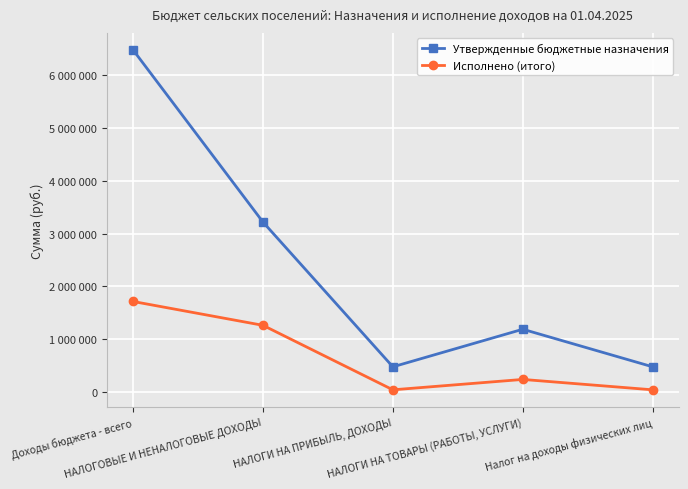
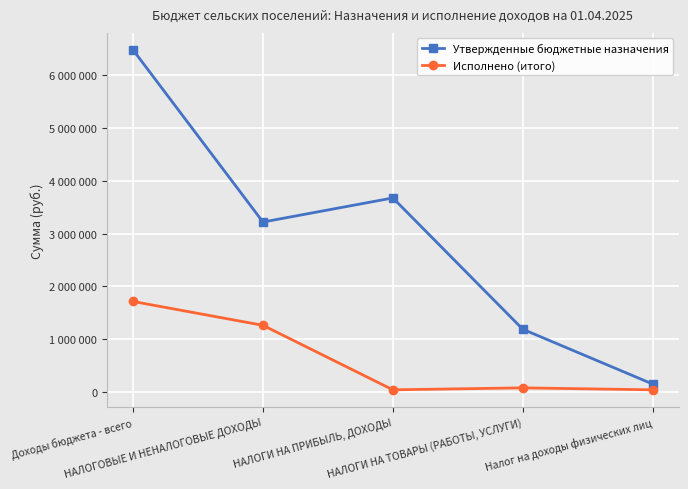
Утвержденные бюджетные назначения, НАЛОГИ НА ПРИБЫЛЬ, ДОХОДЫ: 500000 -> 3700000
Исполнено (итого), НАЛОГИ НА ТОВАРЫ (РАБОТЫ, УСЛУГИ): 200000 -> 100000
Утвержденные бюджетные назначения, Налог на доходы физических лиц: 500000 -> 200000
